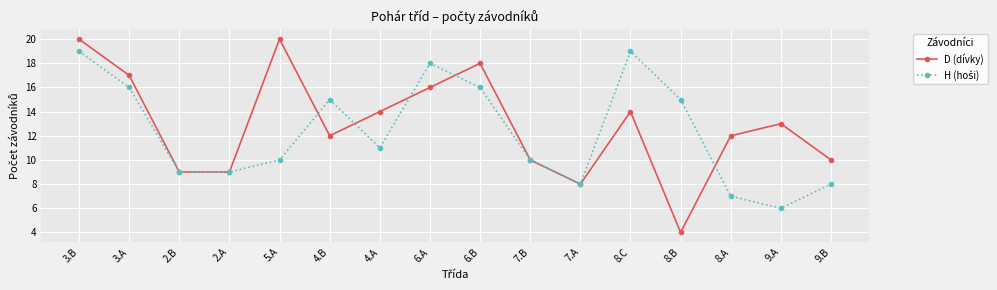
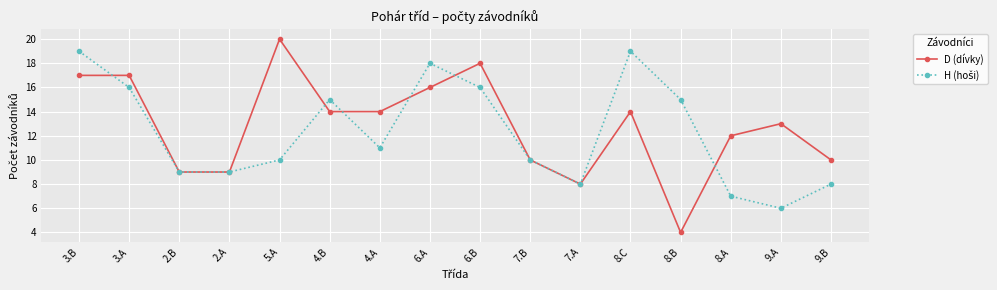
D (dívky), 3.B: 20 -> 17
D (dívky), 4.B: 12 -> 14
